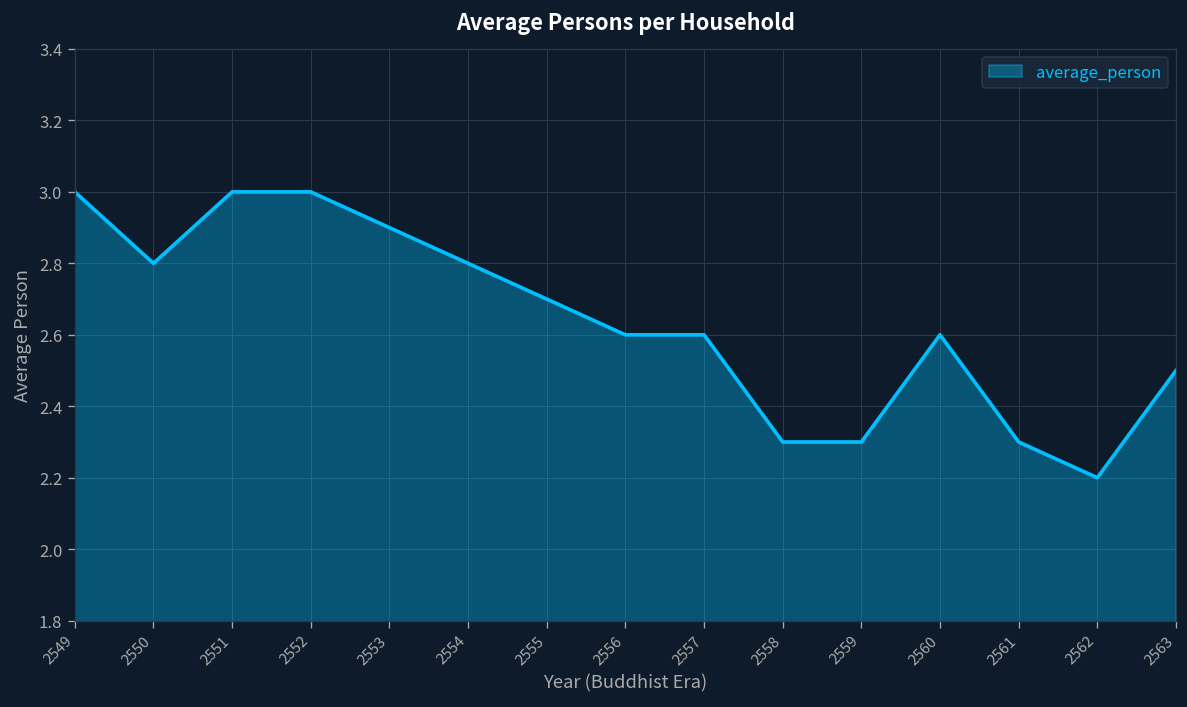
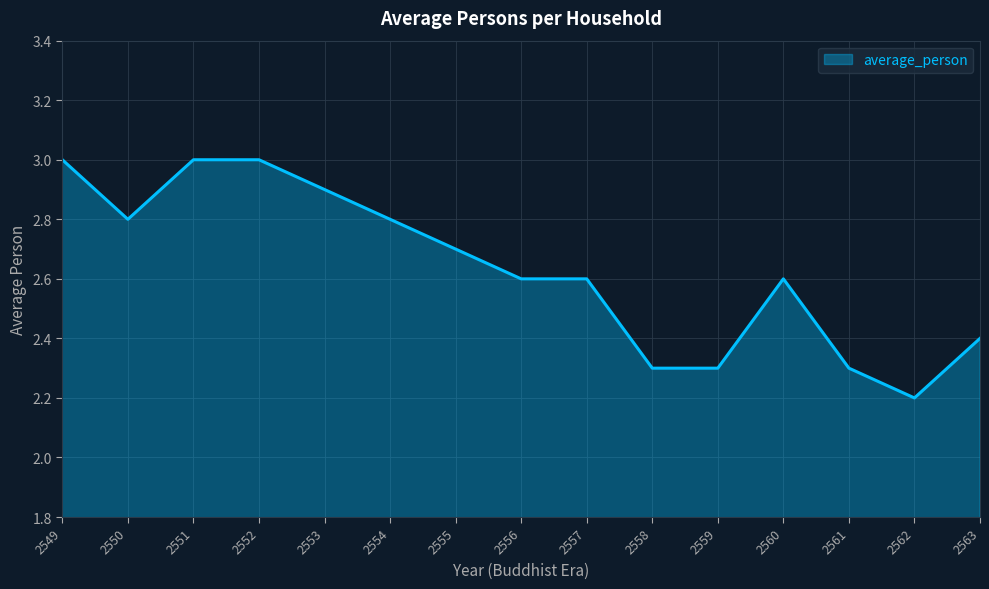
2563: 2.5 -> 2.4
